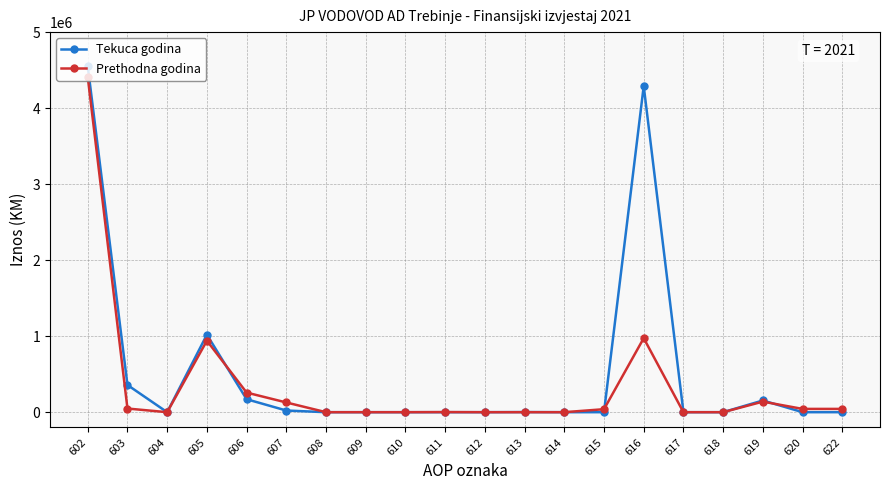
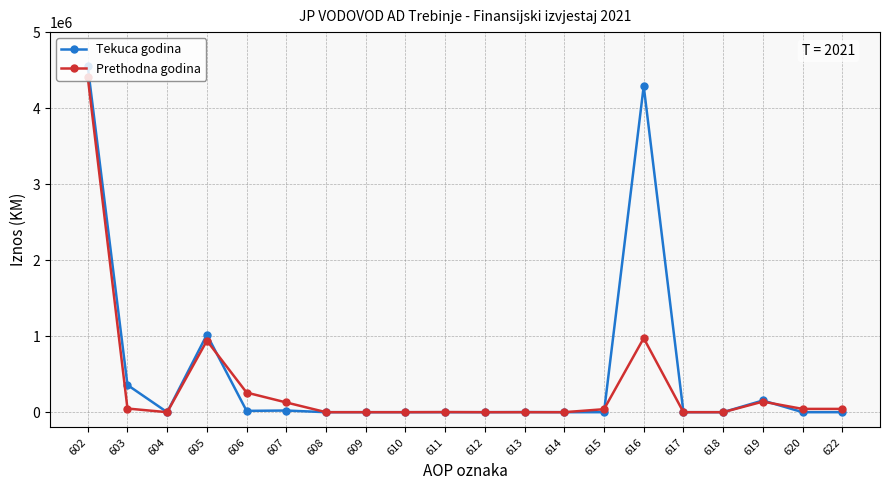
Tekuca godina, 606: 200000 -> 0
